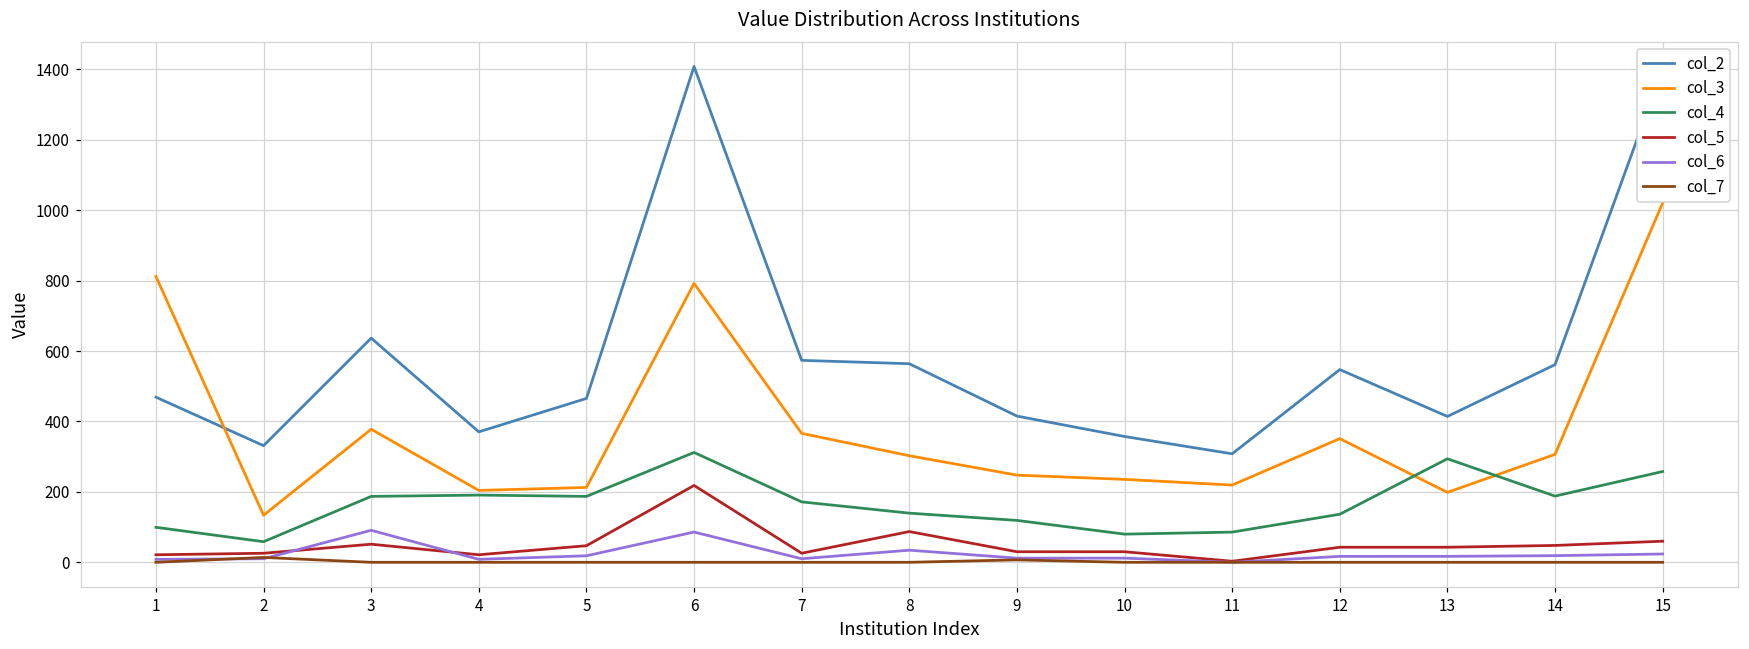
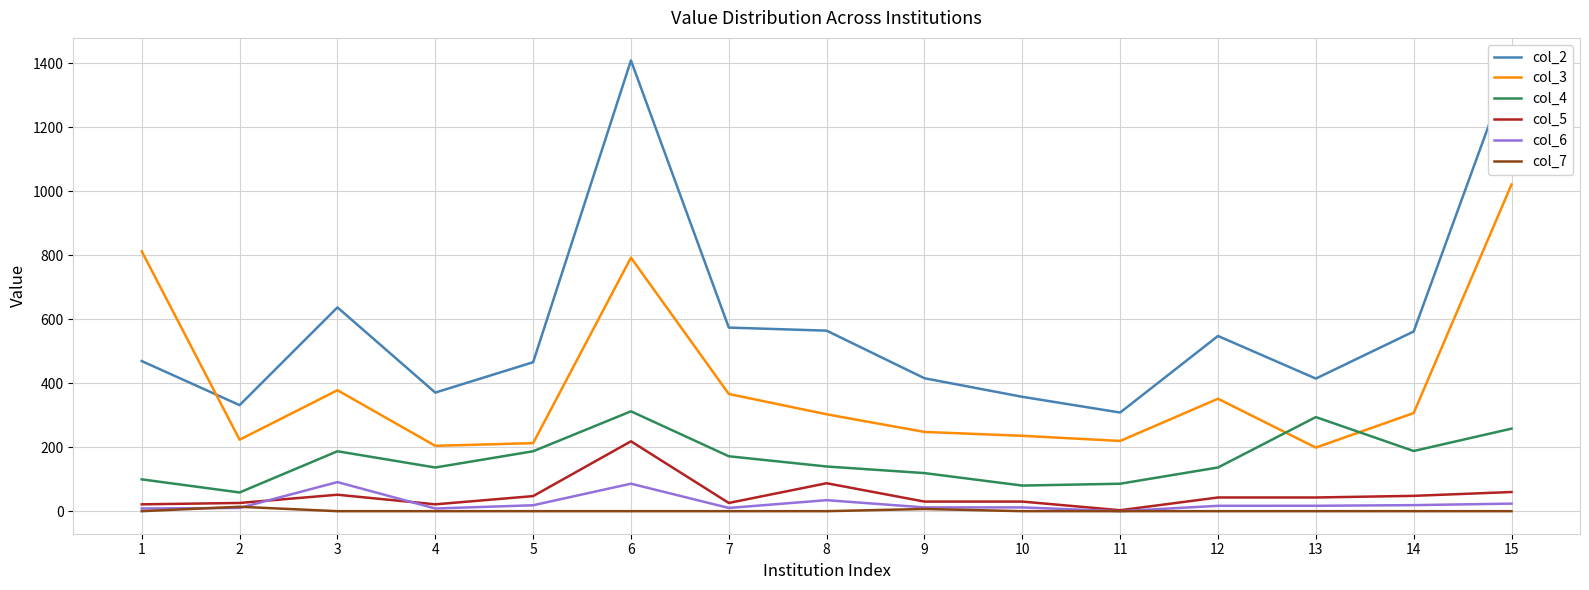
col_3, 2: 130 -> 220
col_4, 4: 190 -> 140
